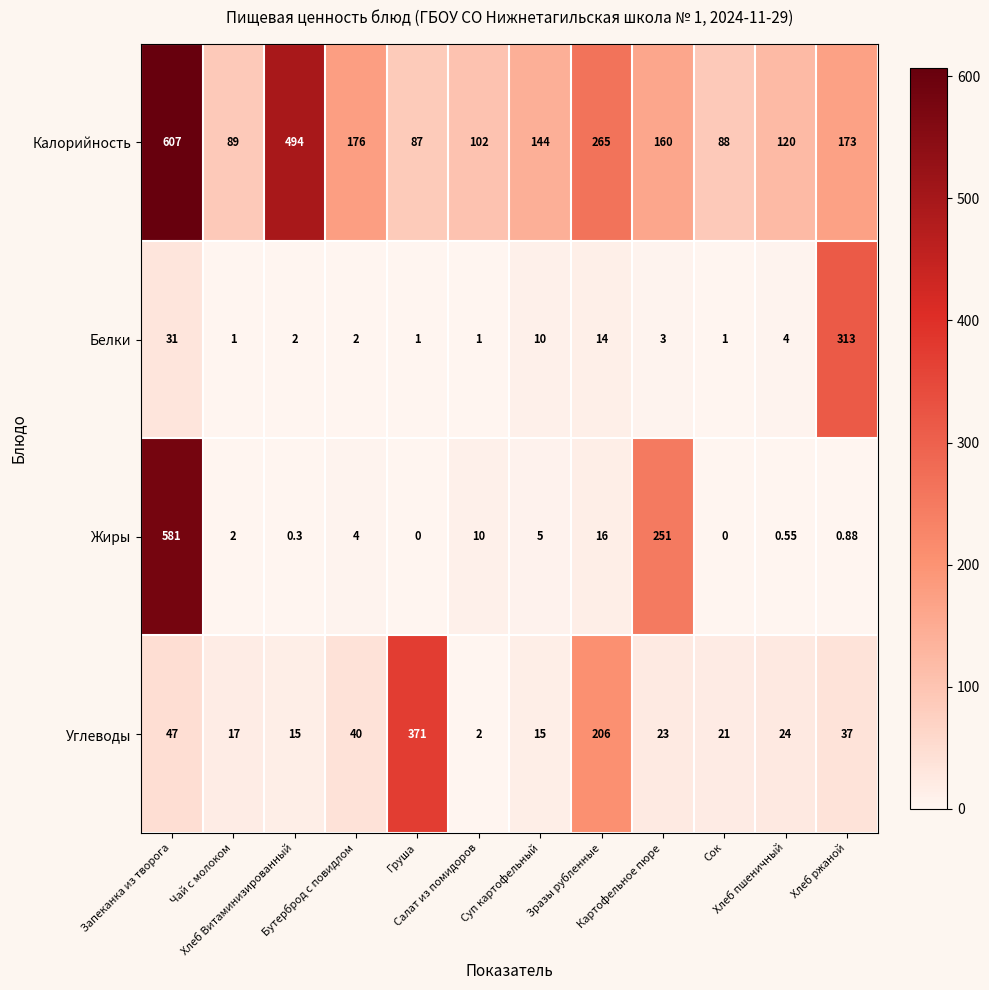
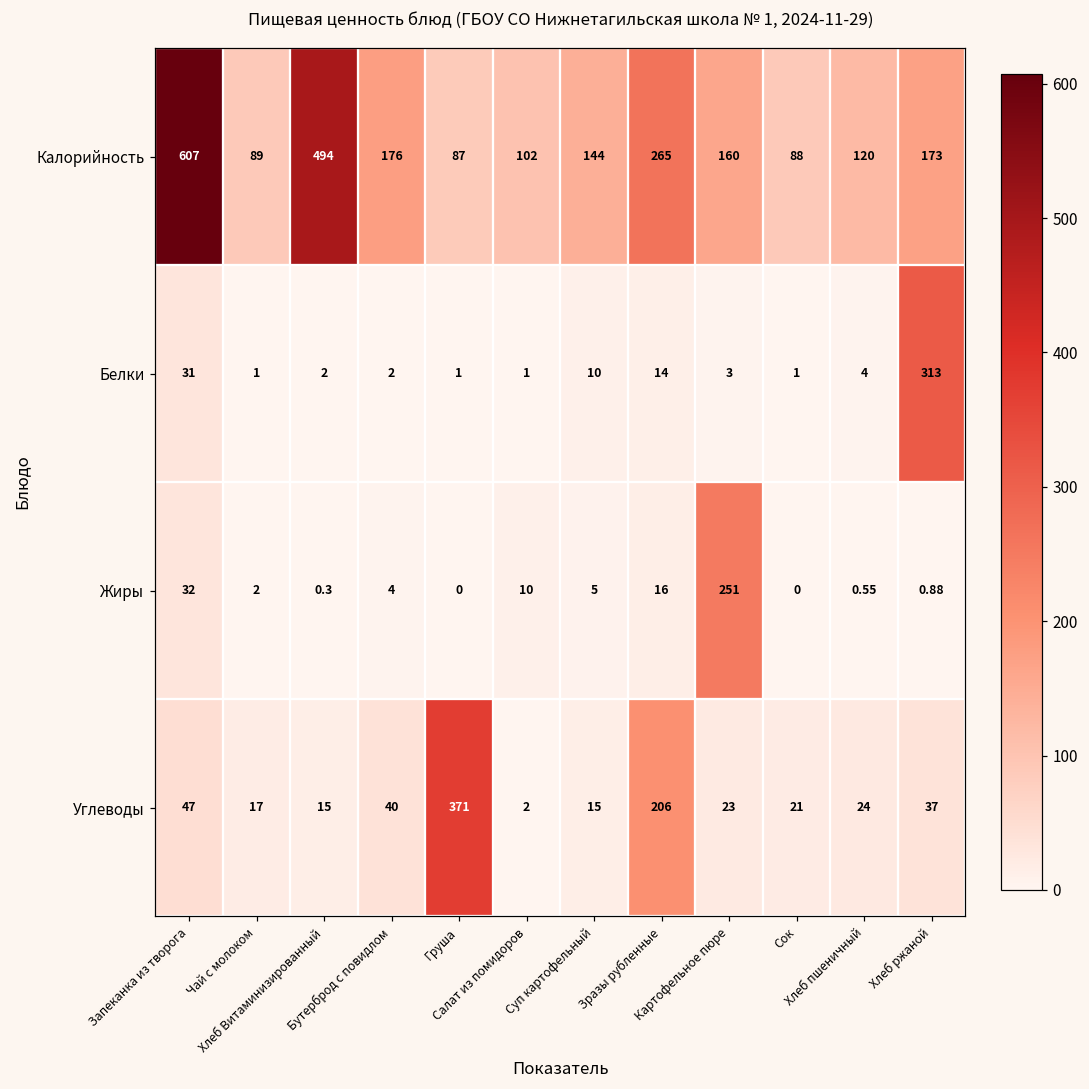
Жиры, Запеканка из творога: 581 -> 32
